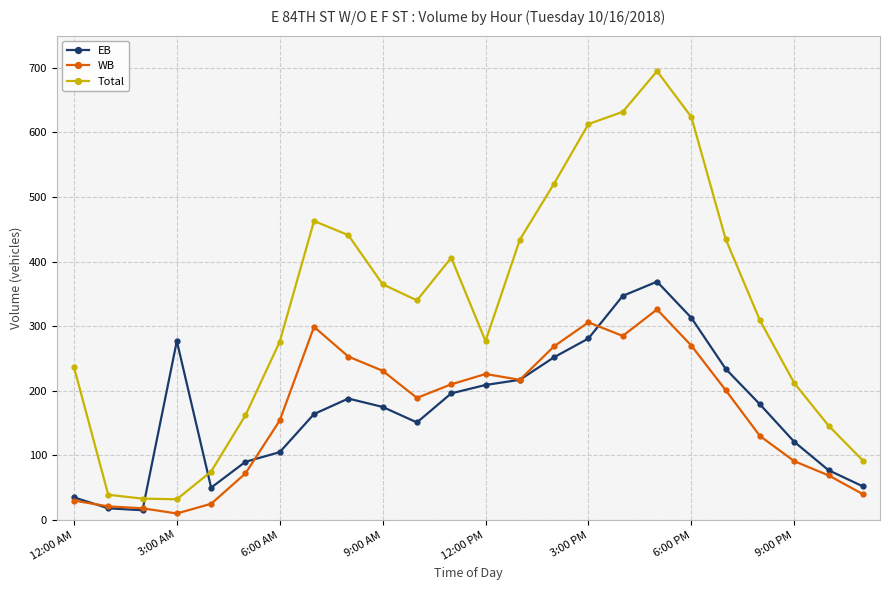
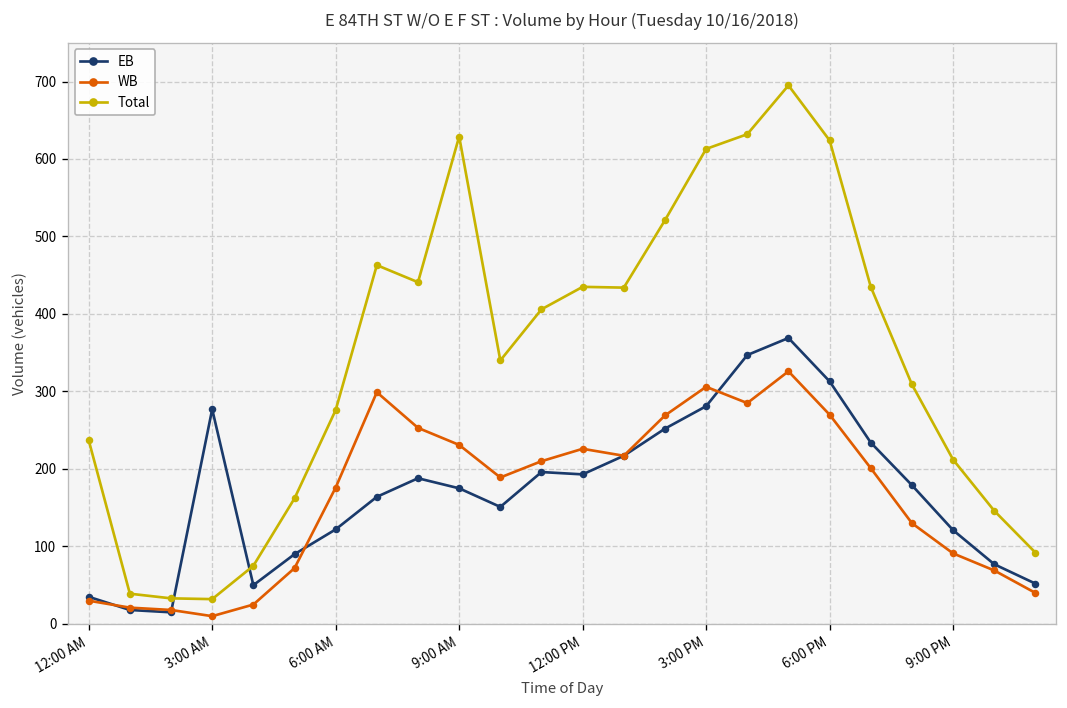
EB, 6:00 AM: 110 -> 120
WB, 6:00 AM: 150 -> 180
Total, 9:00 AM: 370 -> 630
EB, 12:00 PM: 210 -> 190
Total, 12:00 PM: 280 -> 440
